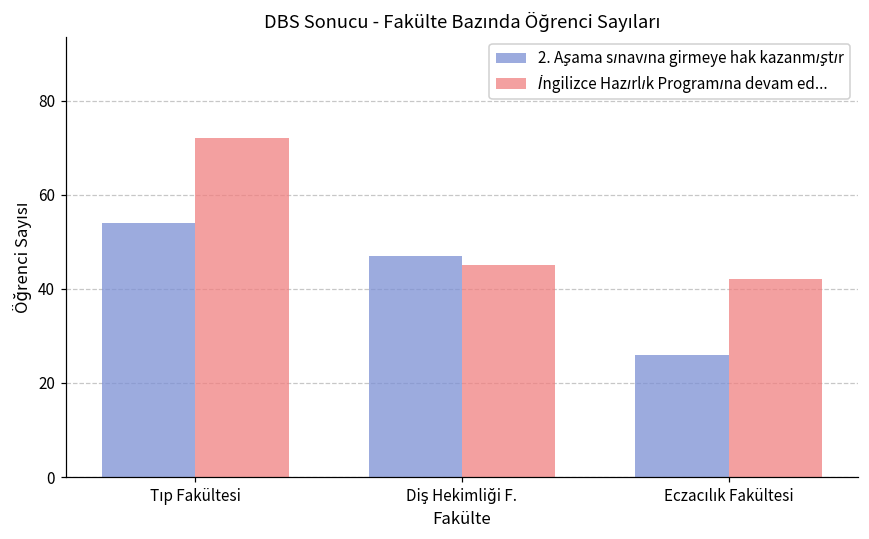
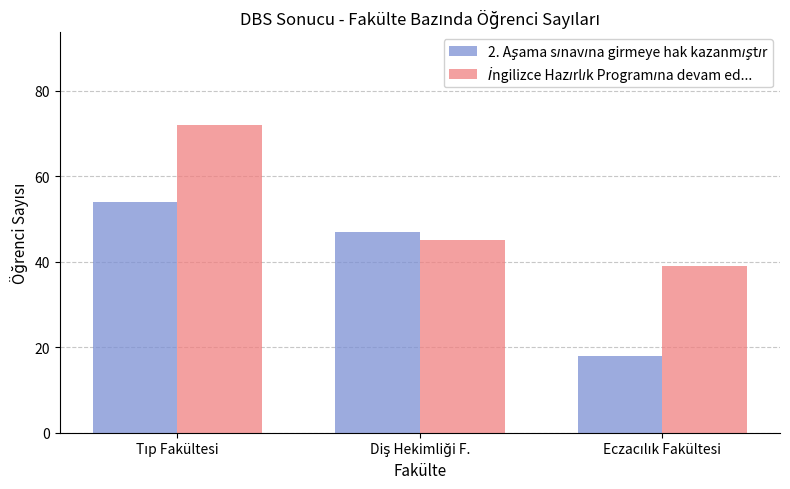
2. Aşama sınavına girmeye hak kazanmıştır, Eczacılık Fakültesi: 26 -> 18
İngilizce Hazırlık Programına devam ed..., Eczacılık Fakültesi: 42 -> 39
